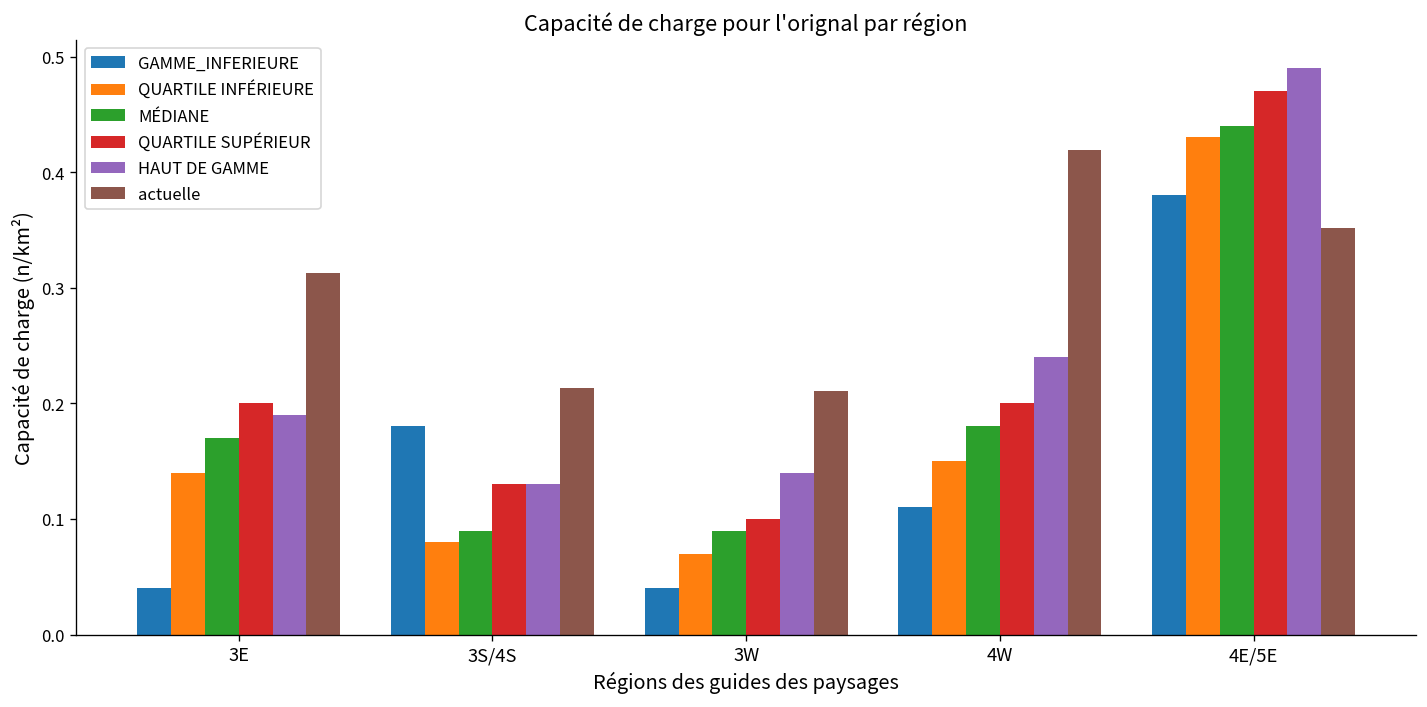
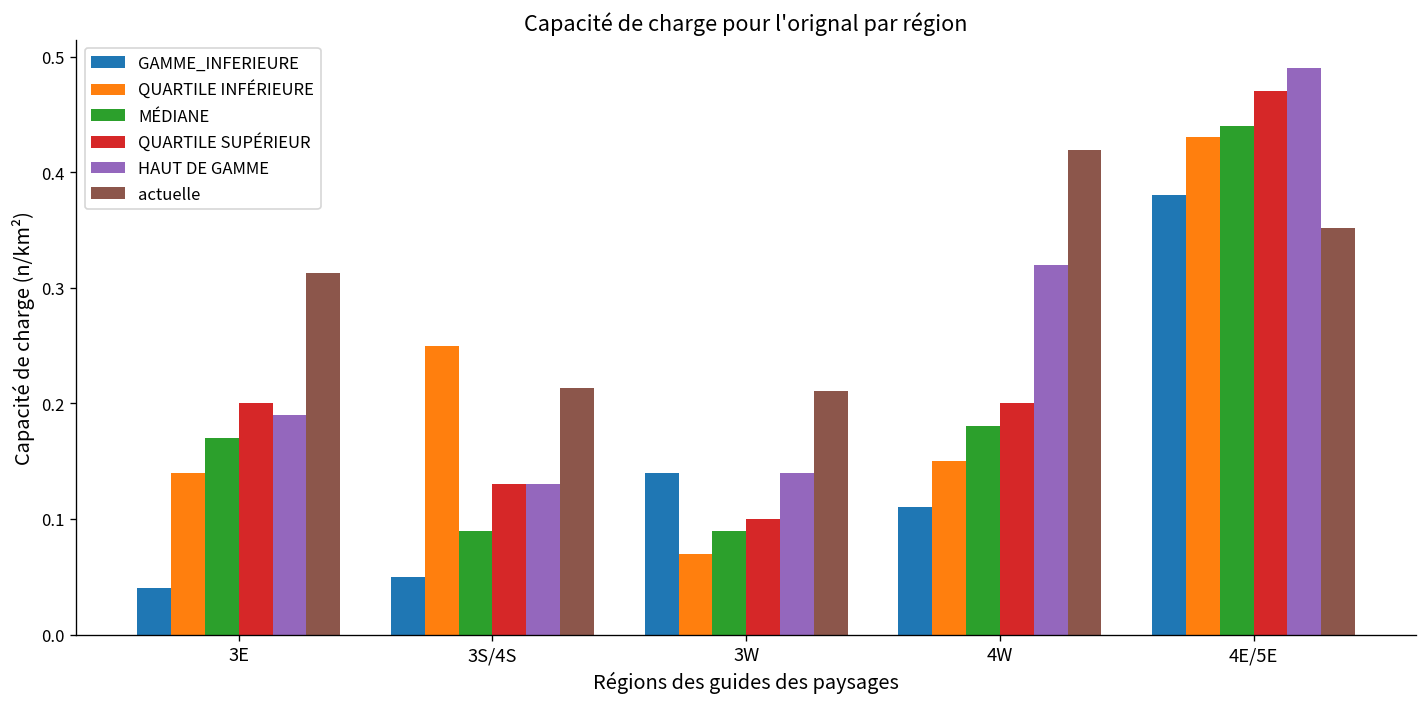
GAMME_INFERIEURE, 3S/4S: 0.18 -> 0.05
QUARTILE INFÉRIEURE, 3S/4S: 0.08 -> 0.25
GAMME_INFERIEURE, 3W: 0.04 -> 0.14
HAUT DE GAMME, 4W: 0.24 -> 0.32
